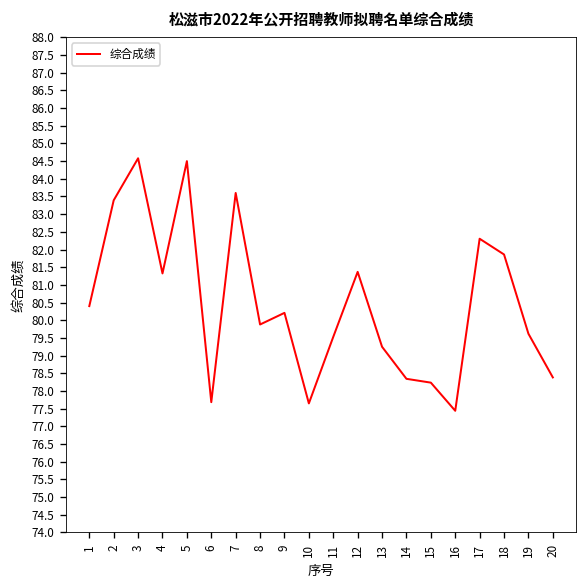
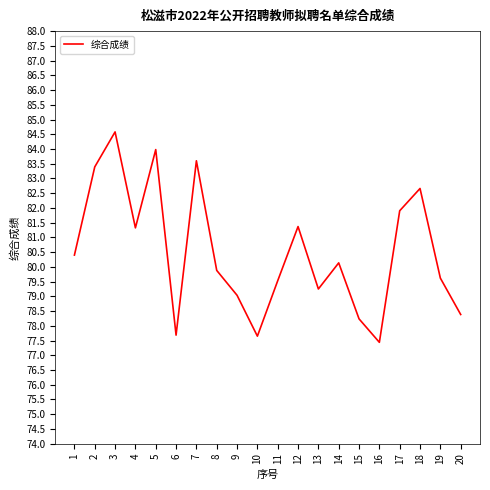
5: 84.5 -> 84.0
9: 80.2 -> 79.0
14: 78.3 -> 80.1
17: 82.3 -> 81.9
18: 81.9 -> 82.7
